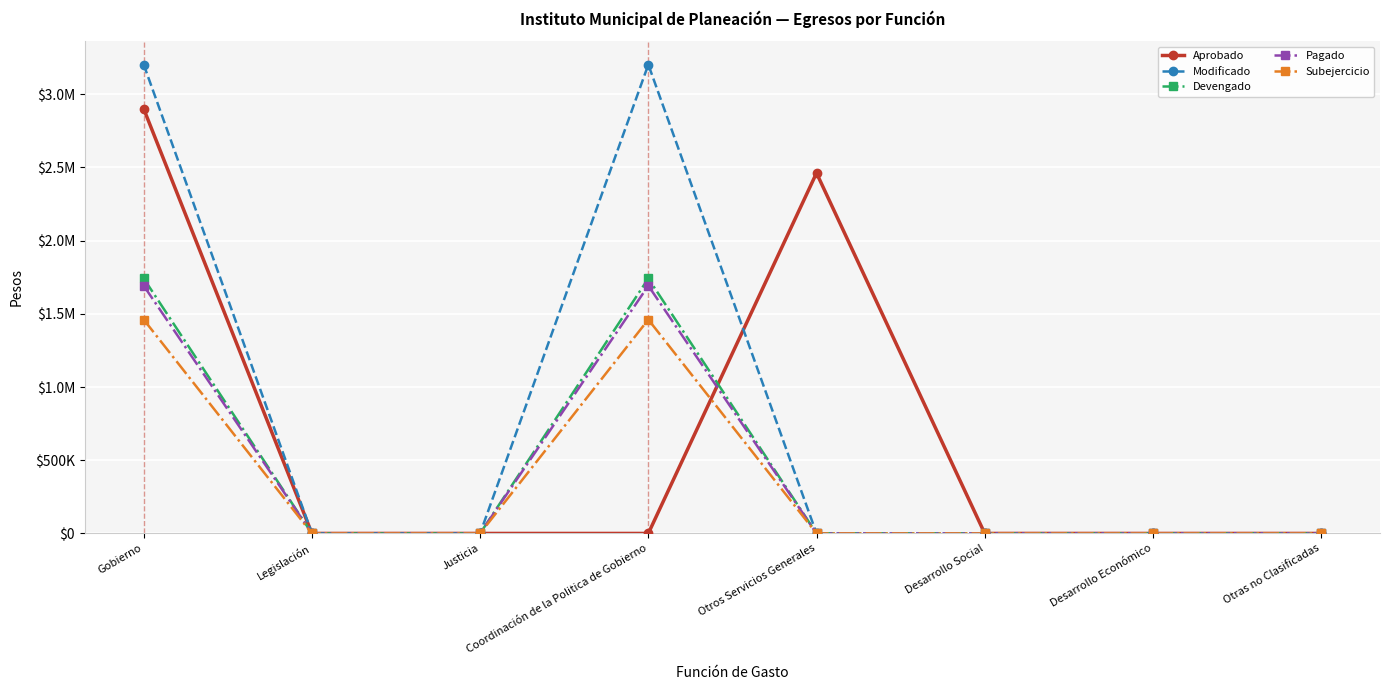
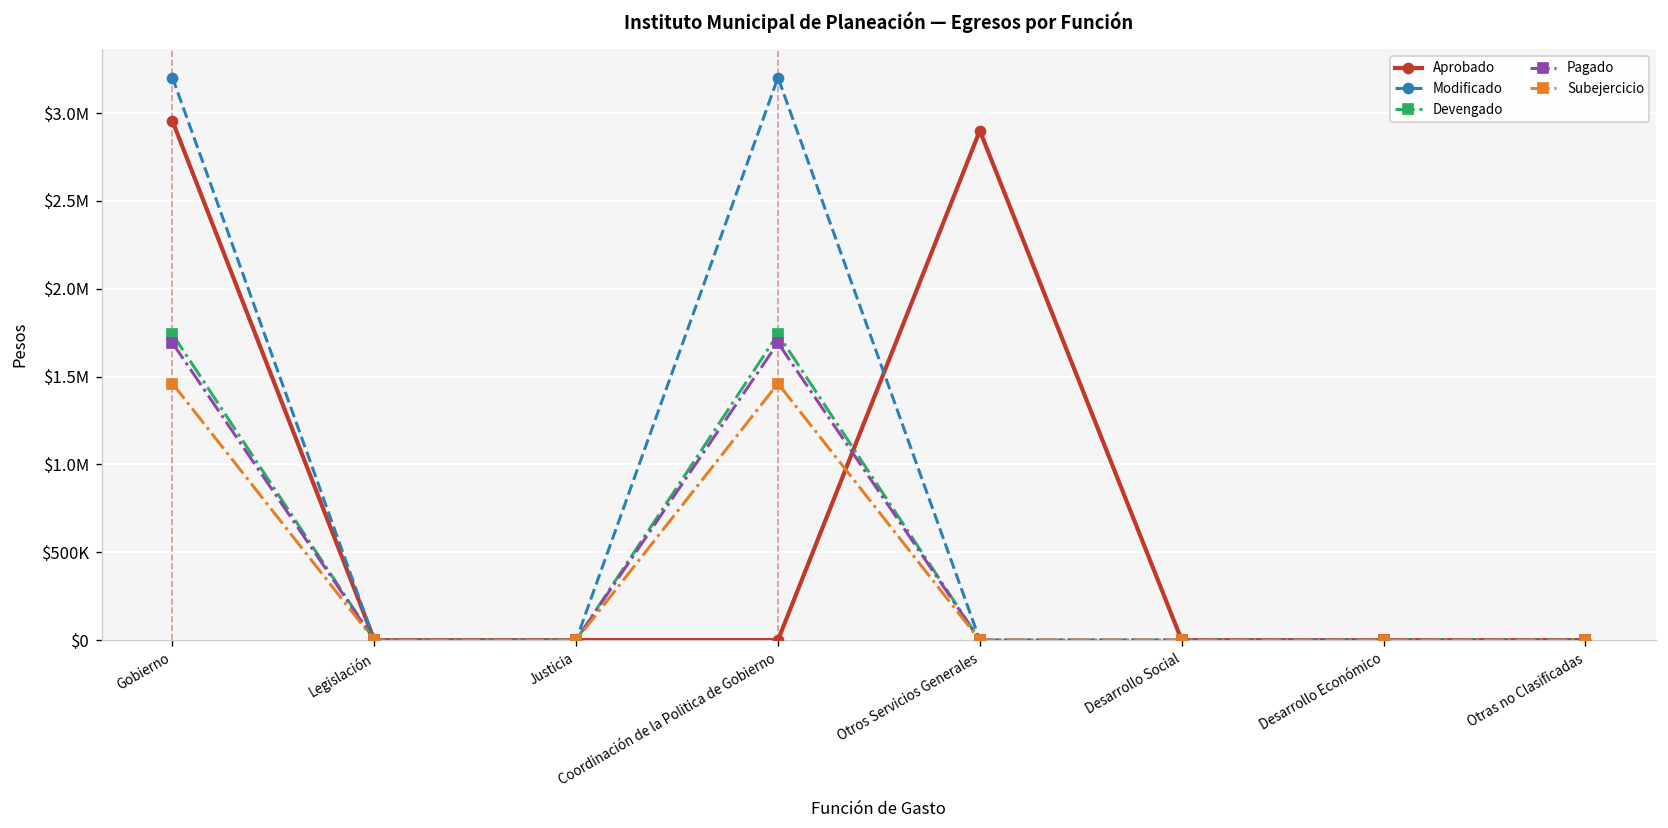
Aprobado, Gobierno: $2900000 -> $2960000
Aprobado, Otros Servicios Generales: $2460000 -> $2900000
